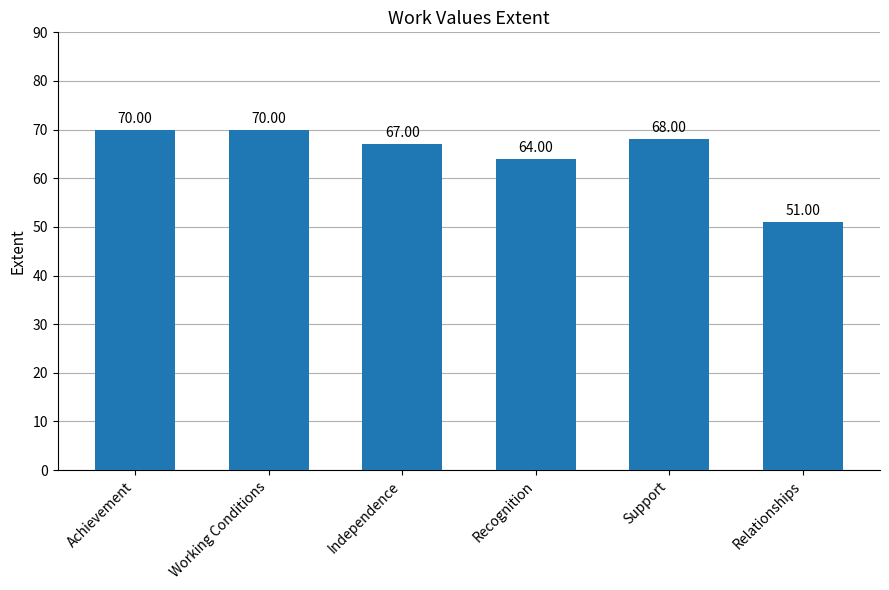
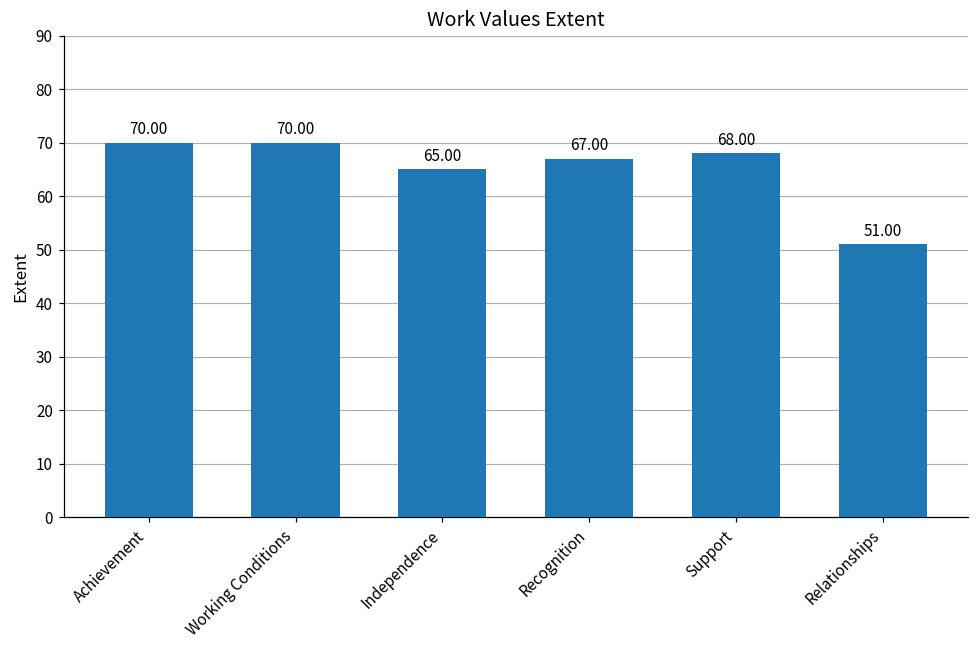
Independence: 67.00 -> 65.00
Recognition: 64.00 -> 67.00
